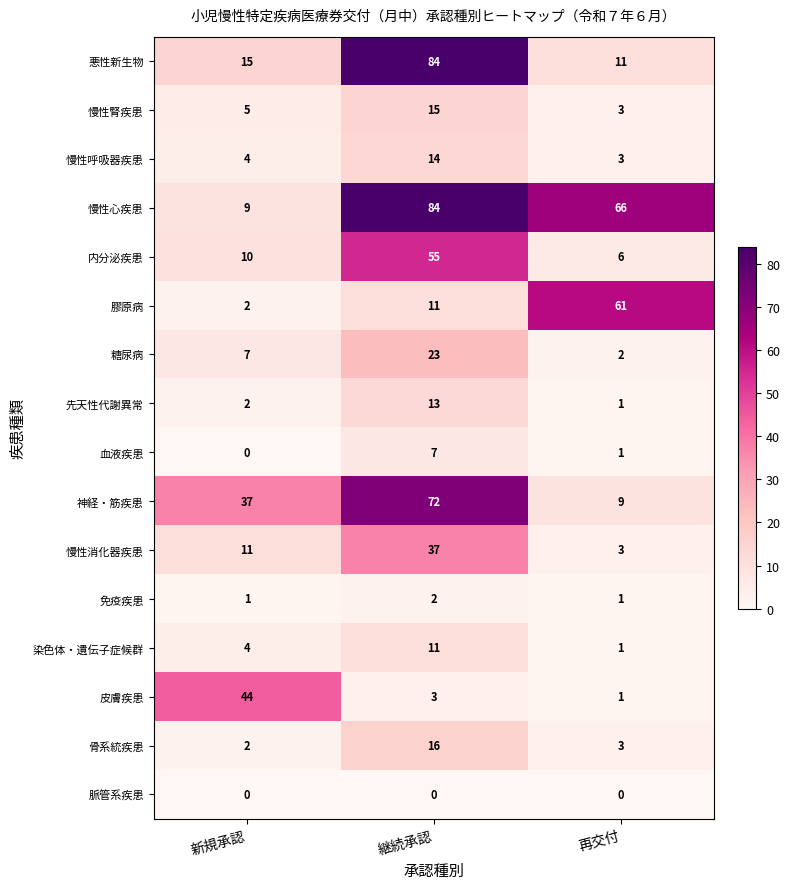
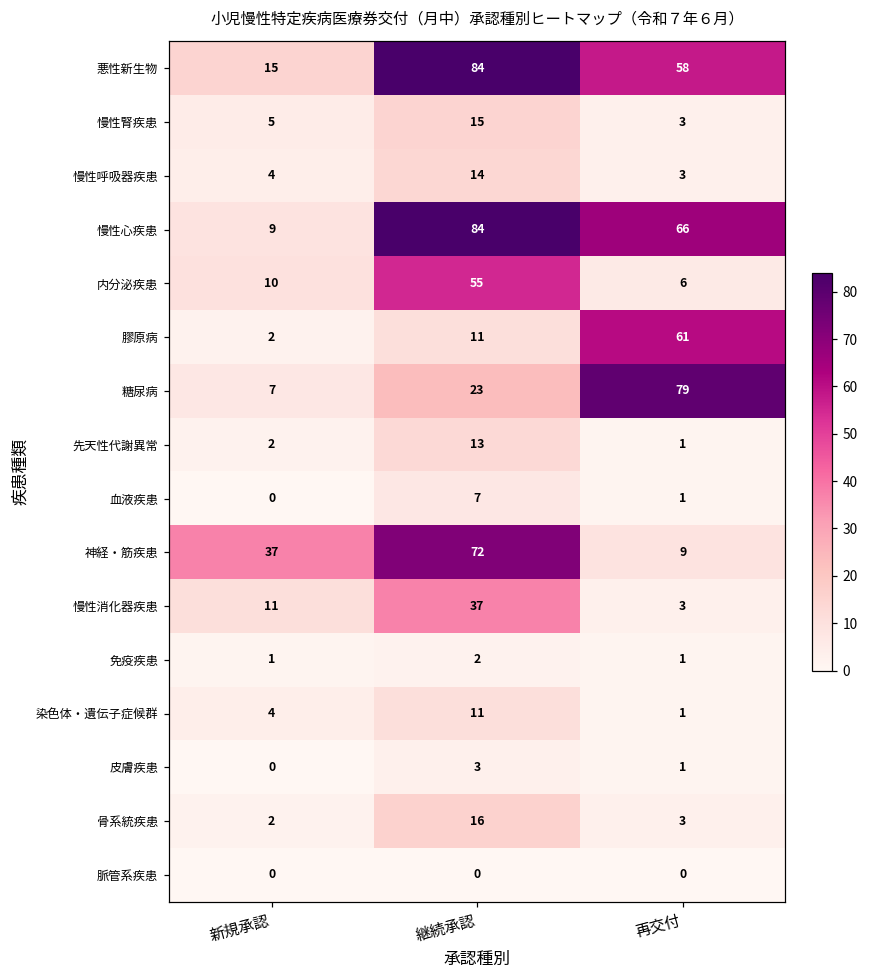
悪性新生物, 再交付: 11 -> 58
糖尿病, 再交付: 2 -> 79
皮膚疾患, 新規承認: 44 -> 0
